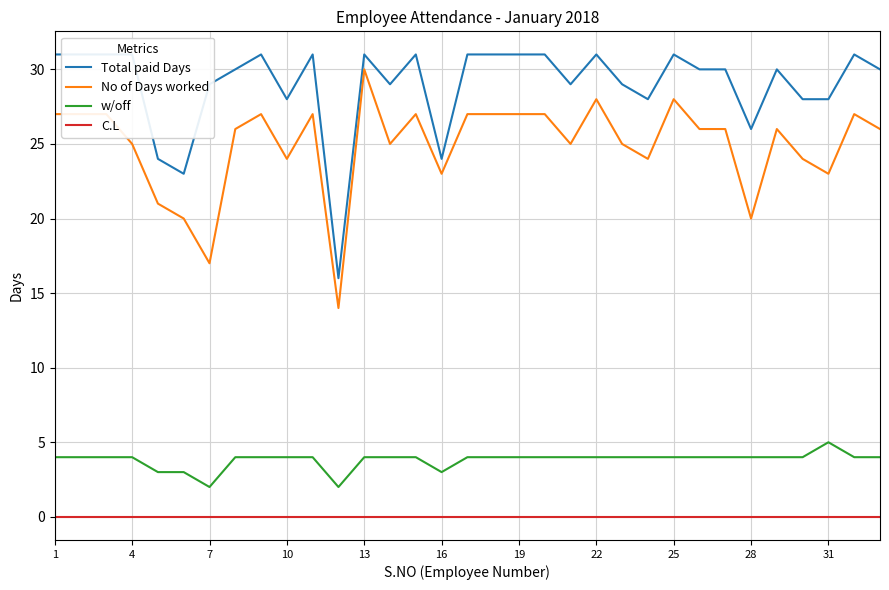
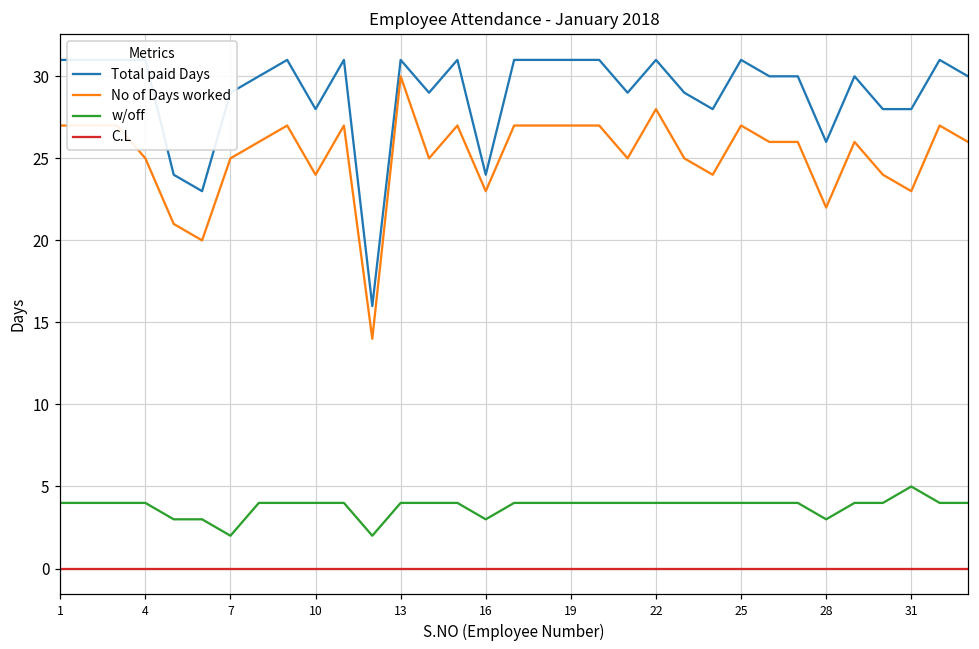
No of Days worked, 7: 17 -> 25
No of Days worked, 25: 28 -> 27
No of Days worked, 28: 20 -> 22
w/off, 28: 4 -> 3
